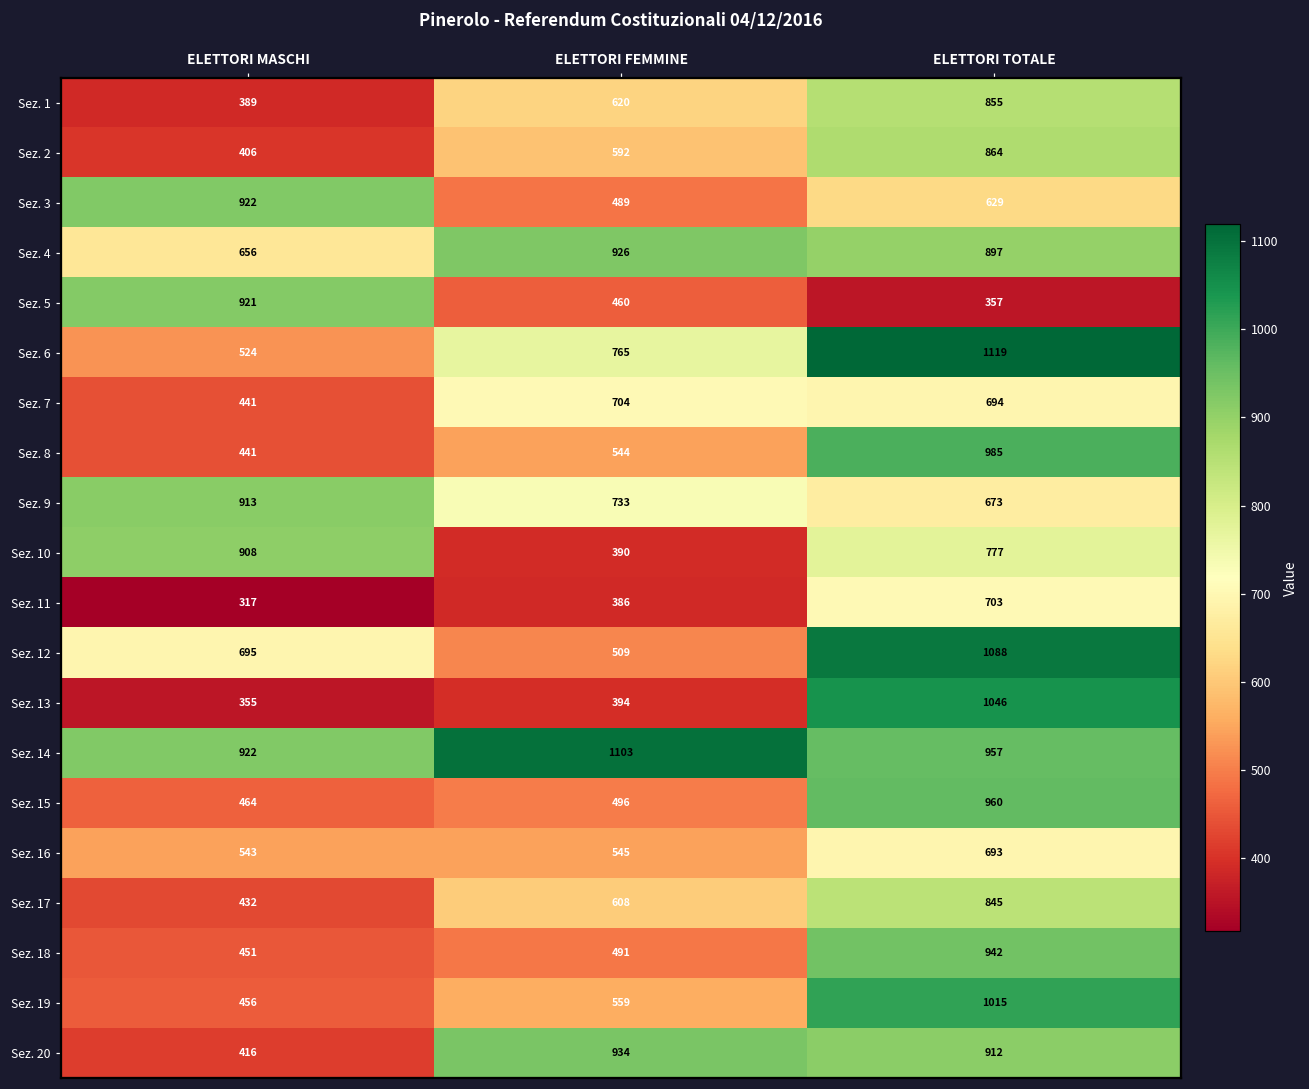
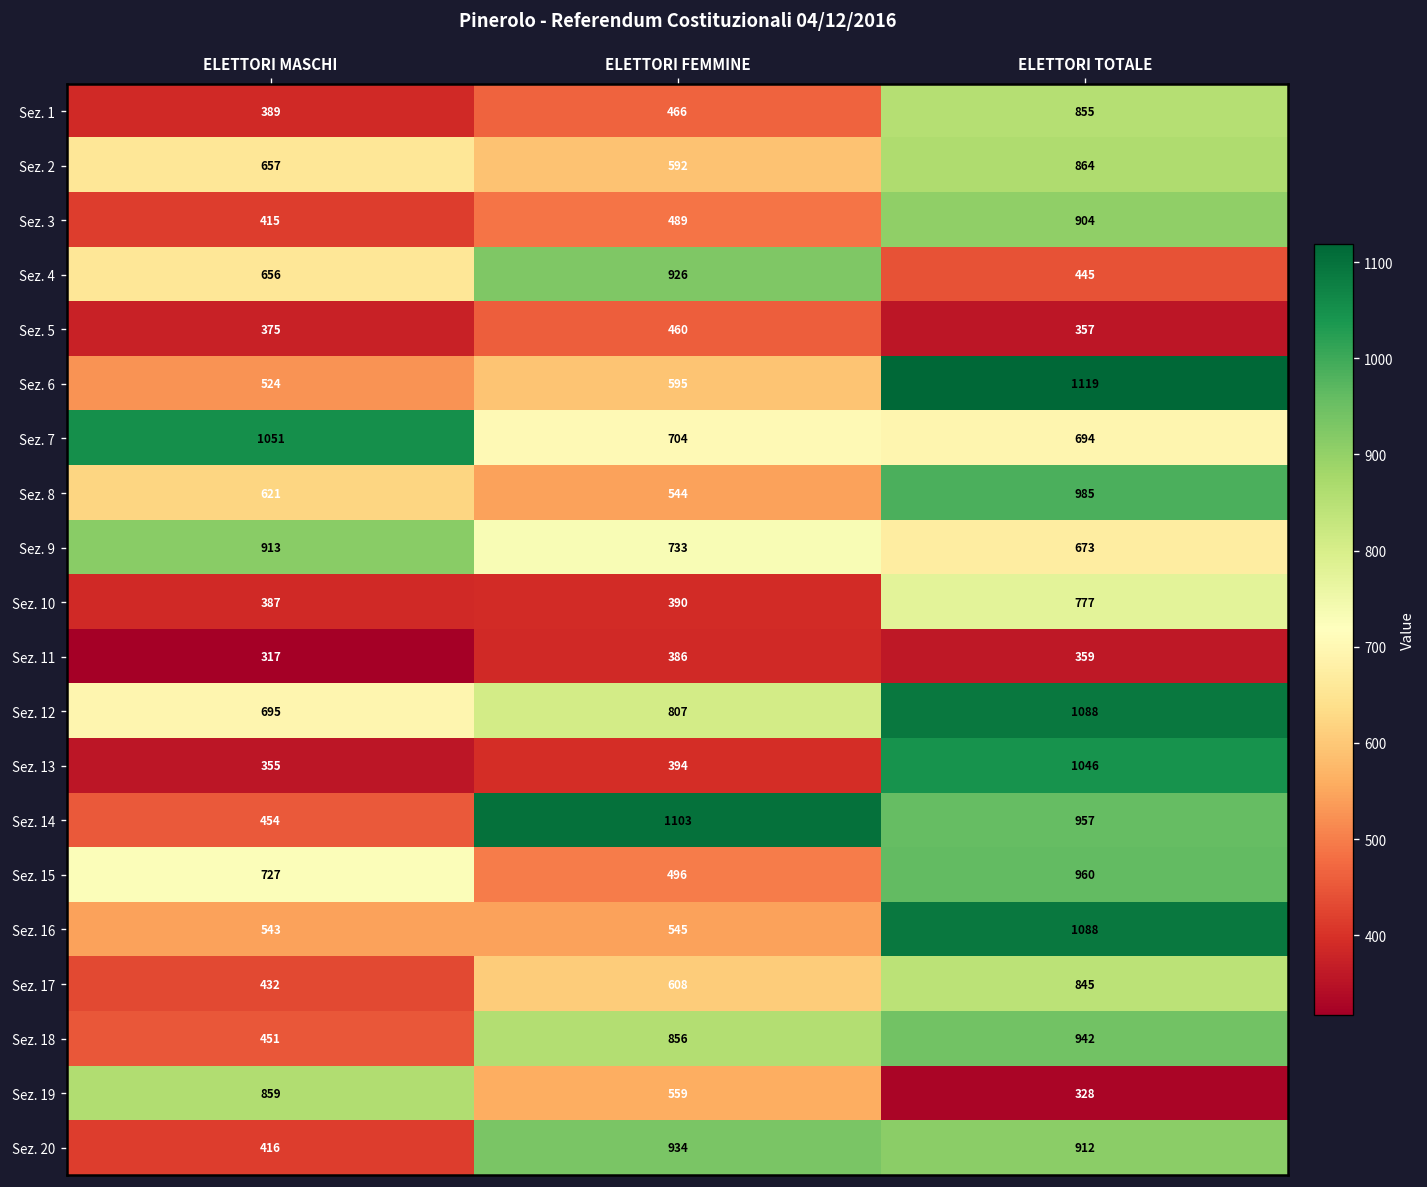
Sez. 1, ELETTORI FEMMINE: 620 -> 466
Sez. 2, ELETTORI MASCHI: 406 -> 657
Sez. 3, ELETTORI MASCHI: 922 -> 415
Sez. 3, ELETTORI TOTALE: 629 -> 904
Sez. 4, ELETTORI TOTALE: 897 -> 445
Sez. 5, ELETTORI MASCHI: 921 -> 375
Sez. 6, ELETTORI FEMMINE: 765 -> 595
Sez. 7, ELETTORI MASCHI: 441 -> 1051
Sez. 8, ELETTORI MASCHI: 441 -> 621
Sez. 10, ELETTORI MASCHI: 908 -> 387
Sez. 11, ELETTORI TOTALE: 703 -> 359
Sez. 12, ELETTORI FEMMINE: 509 -> 807
Sez. 14, ELETTORI MASCHI: 922 -> 454
Sez. 15, ELETTORI MASCHI: 464 -> 727
Sez. 16, ELETTORI TOTALE: 693 -> 1088
Sez. 18, ELETTORI FEMMINE: 491 -> 856
Sez. 19, ELETTORI MASCHI: 456 -> 859
Sez. 19, ELETTORI TOTALE: 1015 -> 328
